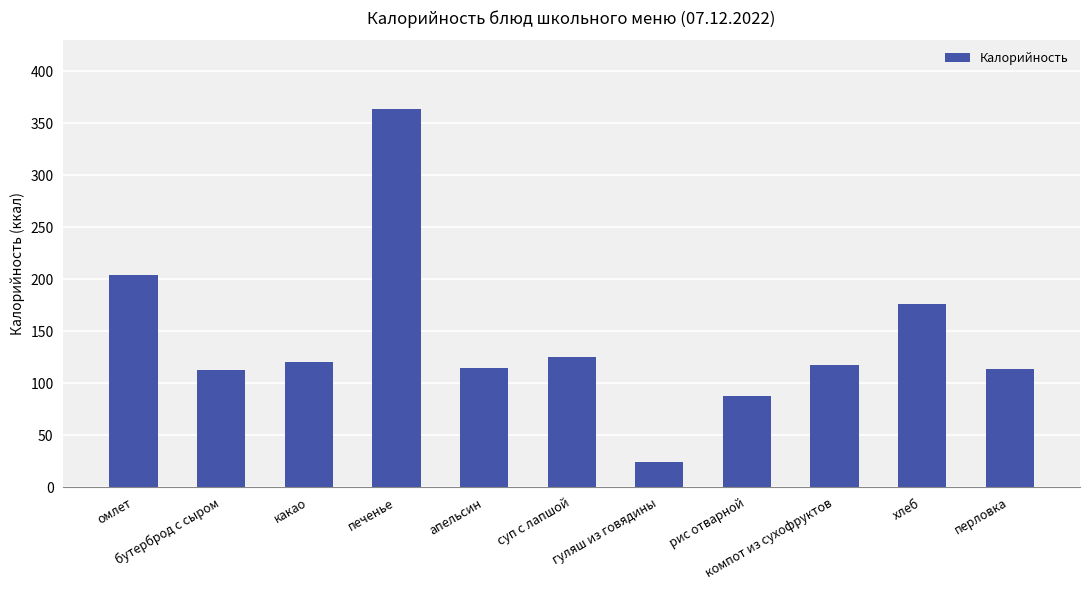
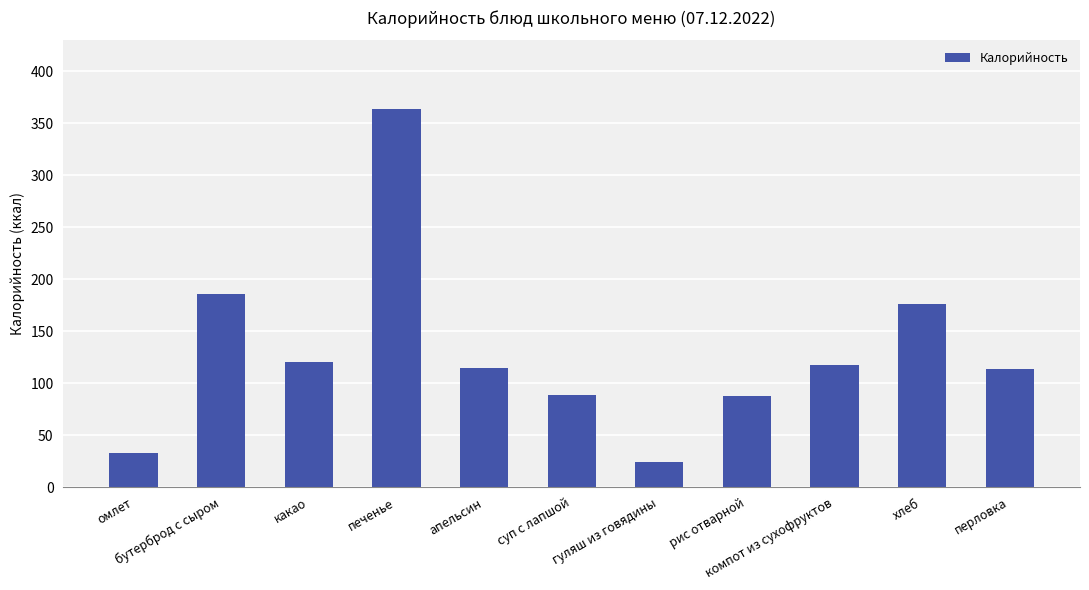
омлет: 204 -> 33
бутерброд с сыром: 113 -> 186
суп с лапшой: 125 -> 89
